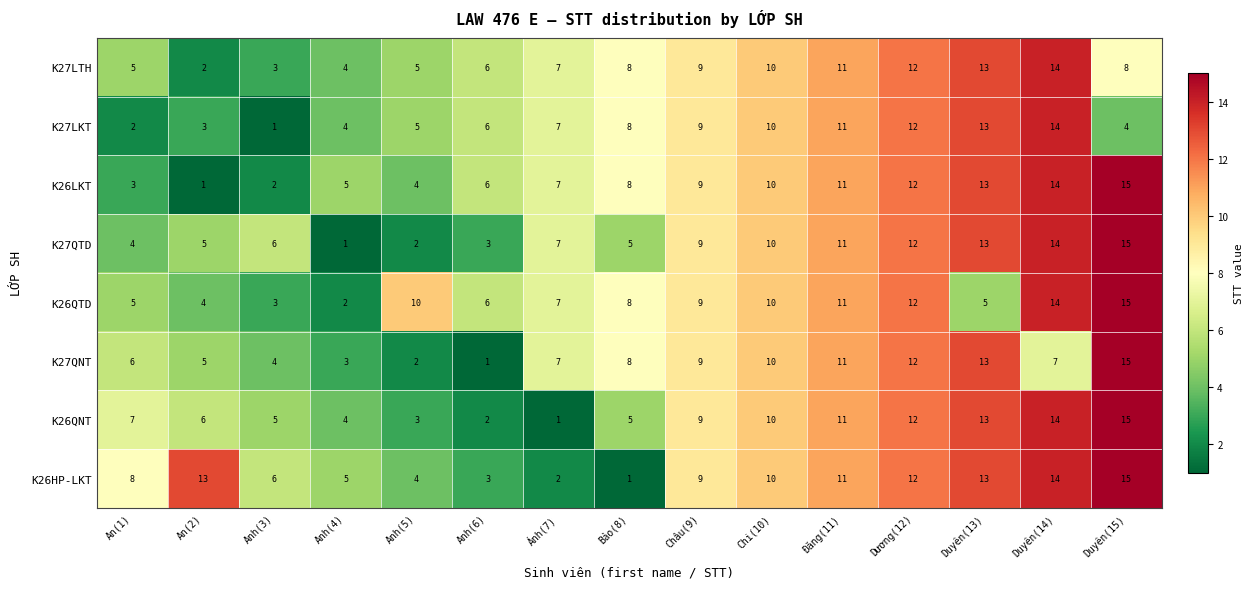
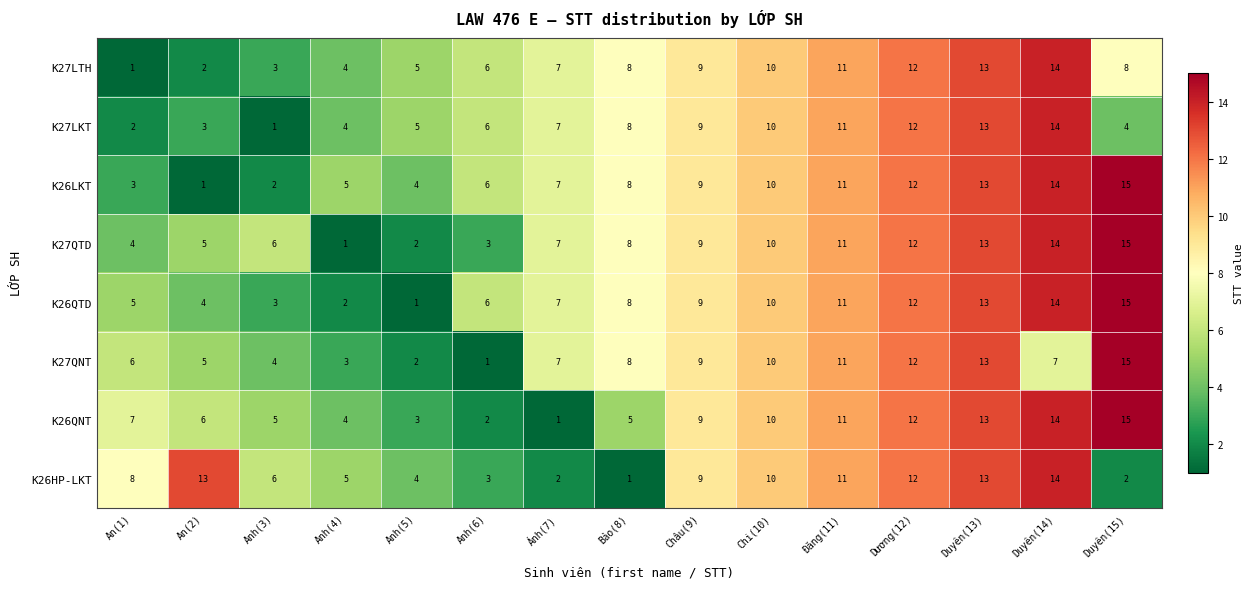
K27LTH, An(1): 5 -> 1
K27QTD, Bảo(8): 5 -> 8
K26QTD, Anh(5): 10 -> 1
K26QTD, Duyên(13): 5 -> 13
K26HP-LKT, Duyên(15): 15 -> 2
